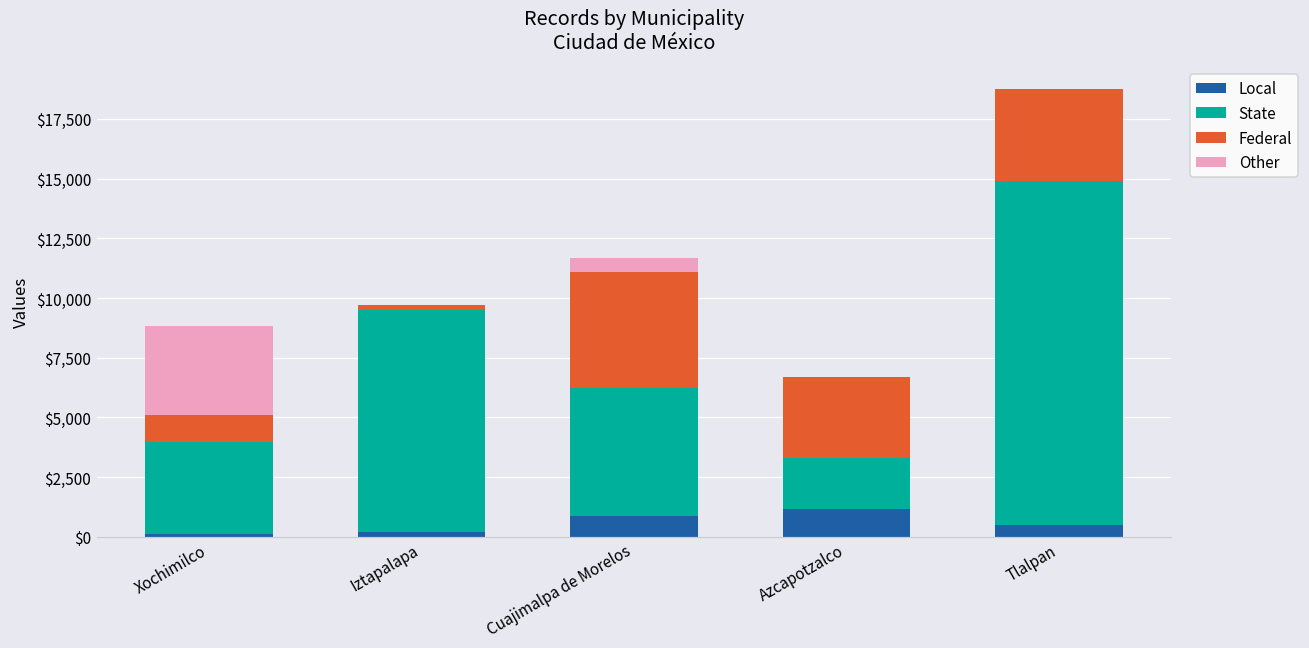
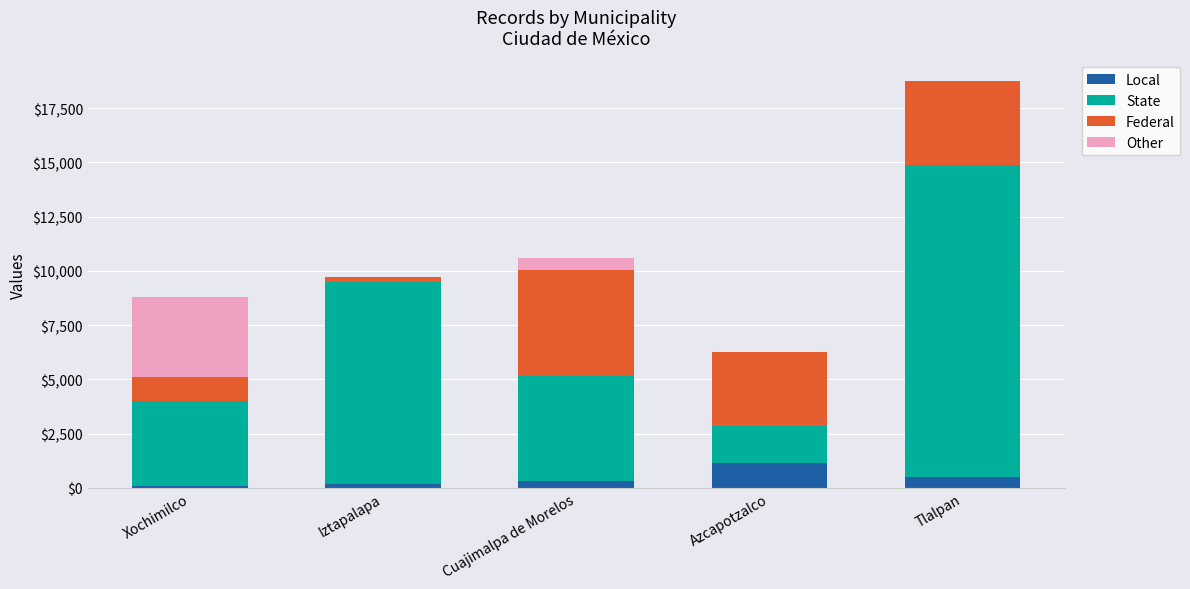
Local, Cuajimalpa de Morelos: $900 -> $300
State, Cuajimalpa de Morelos: $5,300 -> $4,900
State, Azcapotzalco: $2,100 -> $1,700
